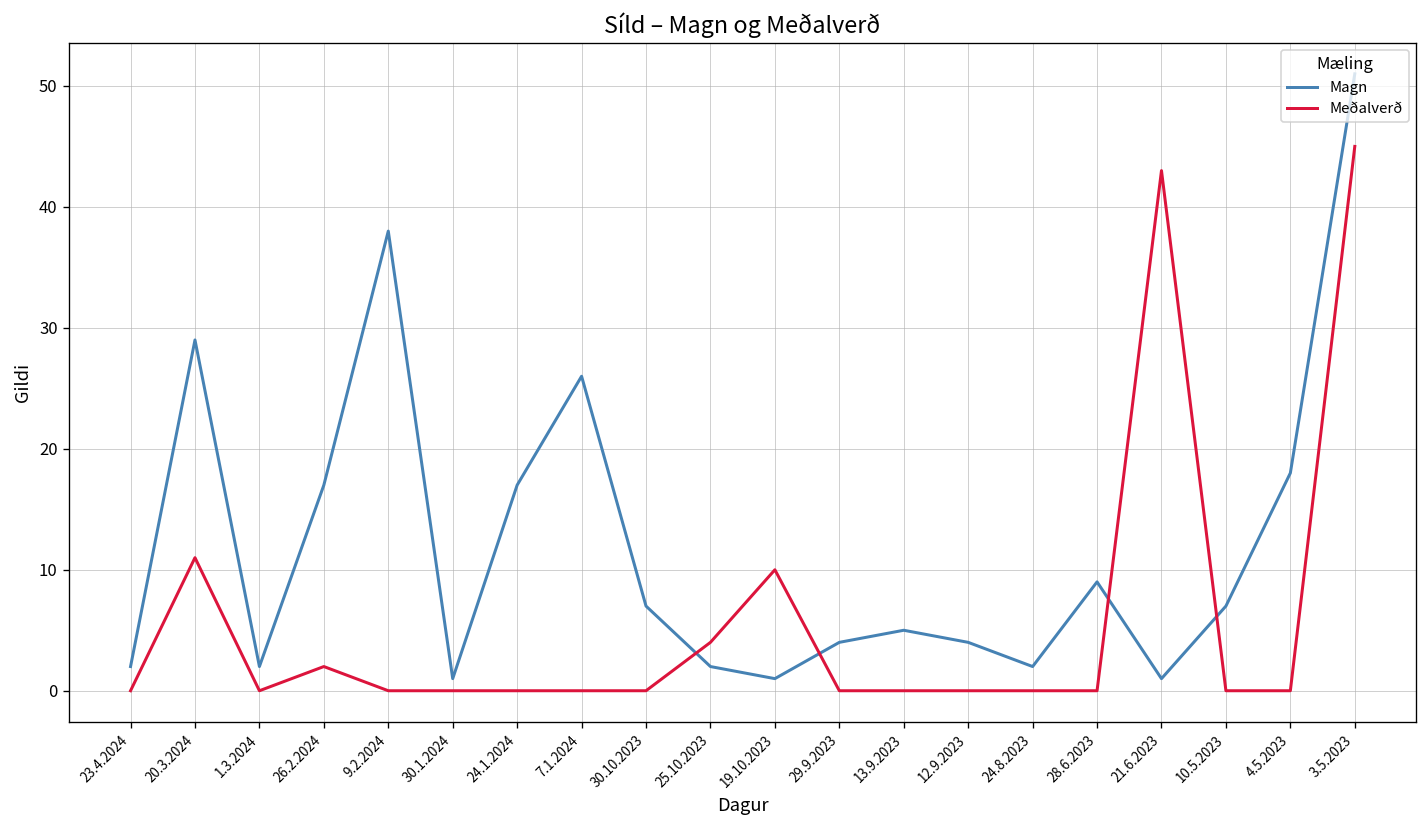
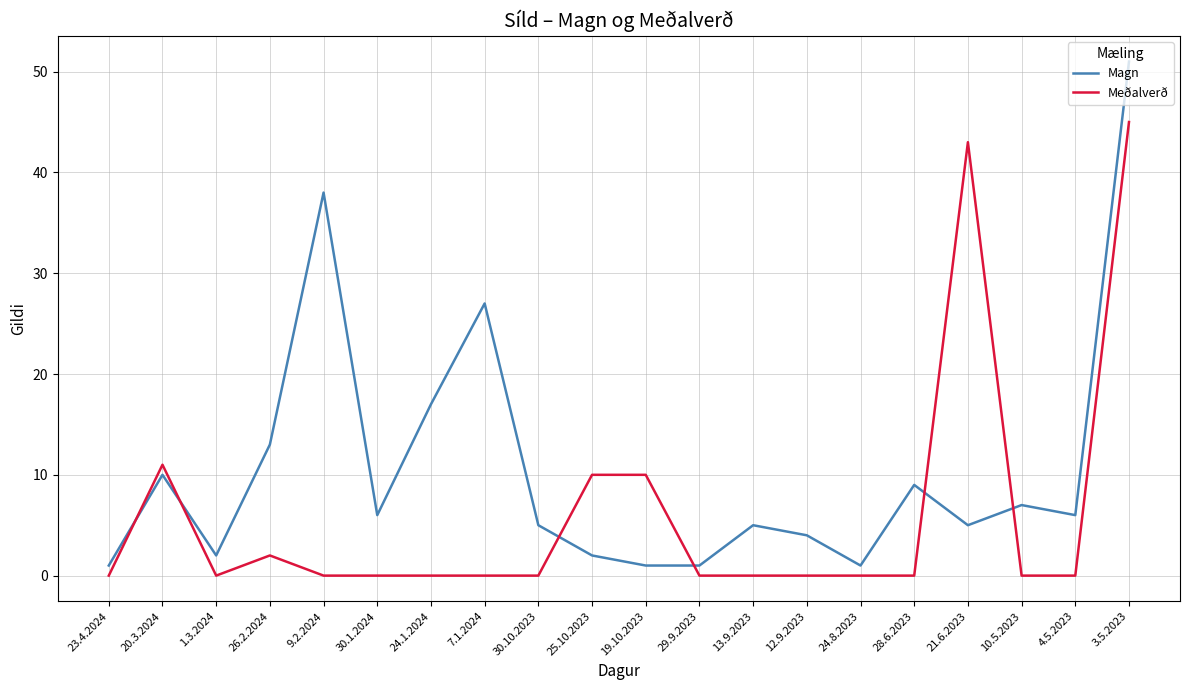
Magn, 23.4.2024: 2 -> 1
Magn, 20.3.2024: 29 -> 10
Magn, 26.2.2024: 17 -> 13
Magn, 30.1.2024: 1 -> 6
Magn, 7.1.2024: 26 -> 27
Magn, 30.10.2023: 7 -> 5
Meðalverð, 25.10.2023: 4 -> 10
Magn, 29.9.2023: 4 -> 1
Magn, 24.8.2023: 2 -> 1
Magn, 21.6.2023: 1 -> 5
Magn, 4.5.2023: 18 -> 6
